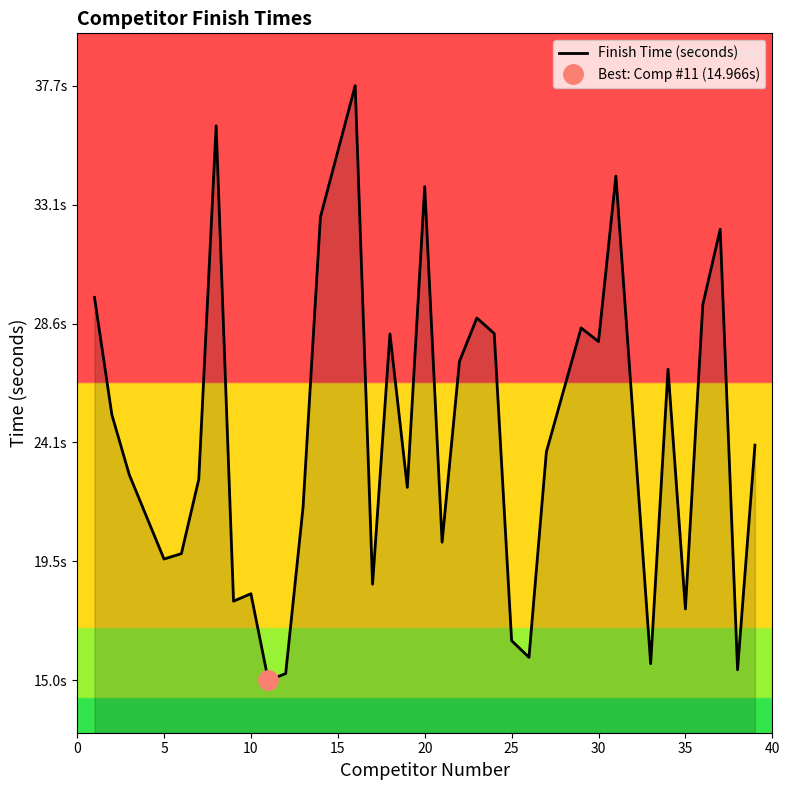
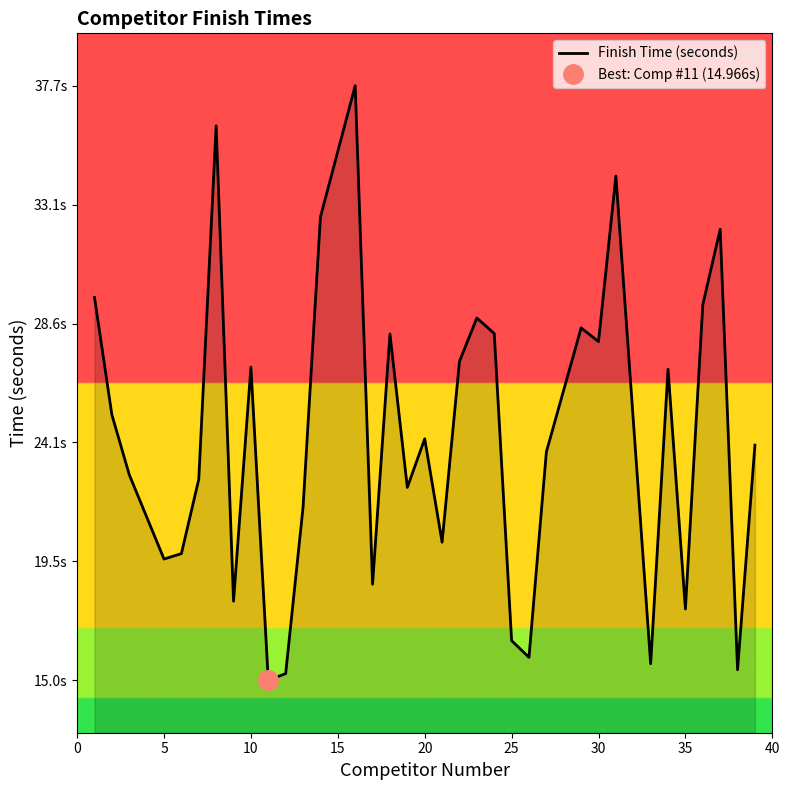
Finish Time (seconds), 10: 18.3s -> 26.9s
Finish Time (seconds), 20: 33.8s -> 24.2s
